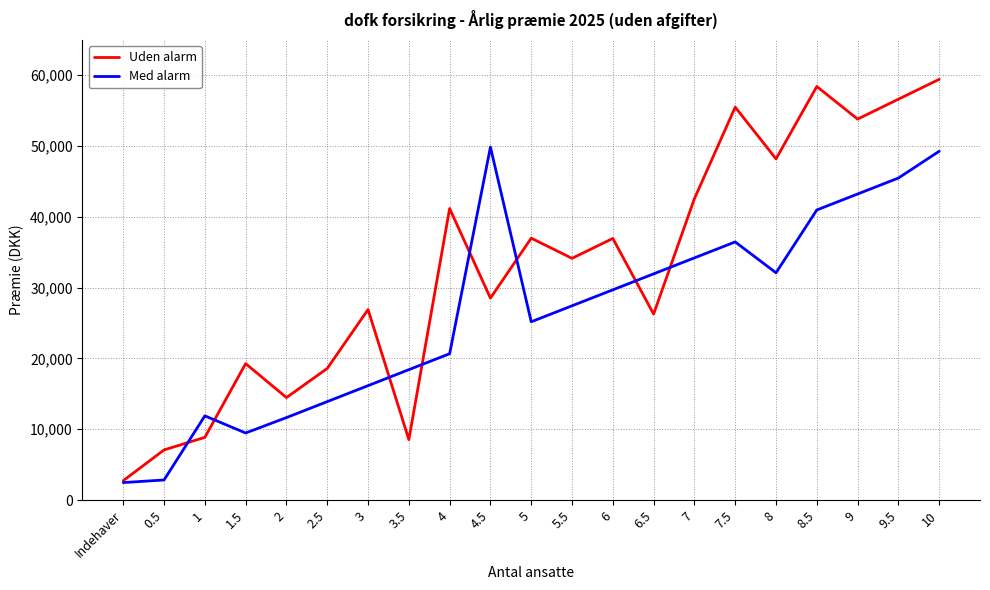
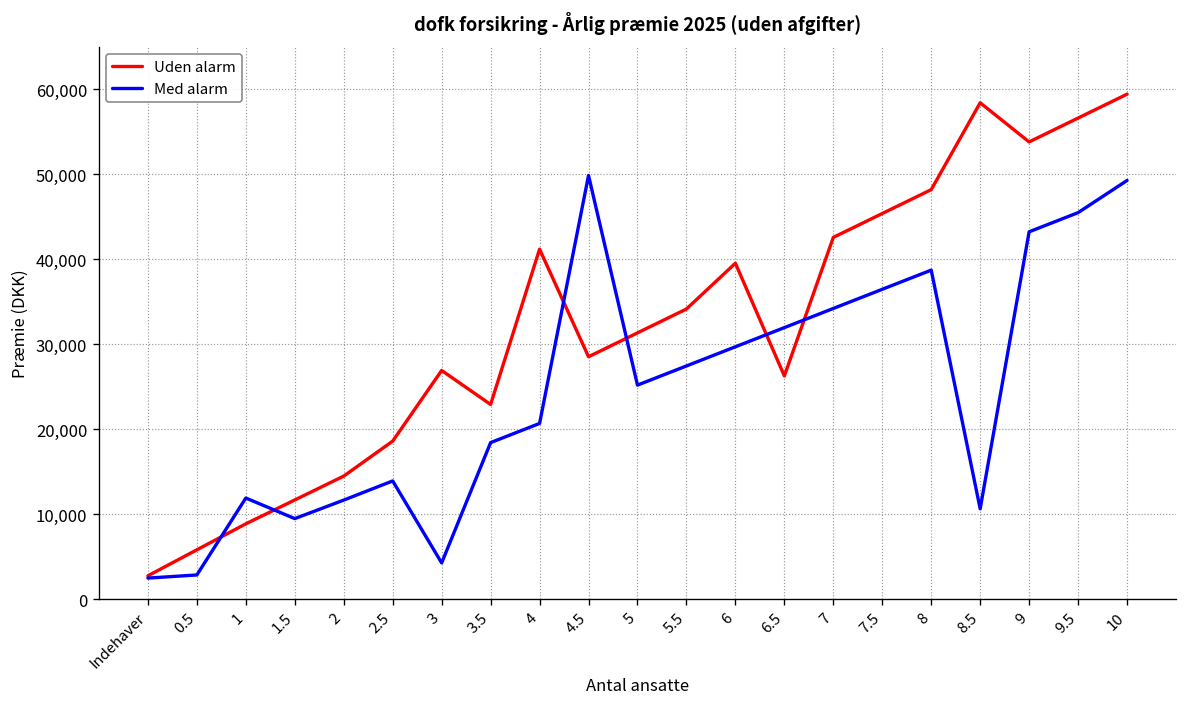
Uden alarm, 0.5: 7,000 -> 6,000
Uden alarm, 1.5: 19,000 -> 12,000
Med alarm, 3: 16,000 -> 4,000
Uden alarm, 3.5: 9,000 -> 23,000
Uden alarm, 5: 37,000 -> 31,000
Uden alarm, 6: 37,000 -> 40,000
Uden alarm, 7.5: 56,000 -> 45,000
Med alarm, 8: 32,000 -> 39,000
Med alarm, 8.5: 41,000 -> 11,000
